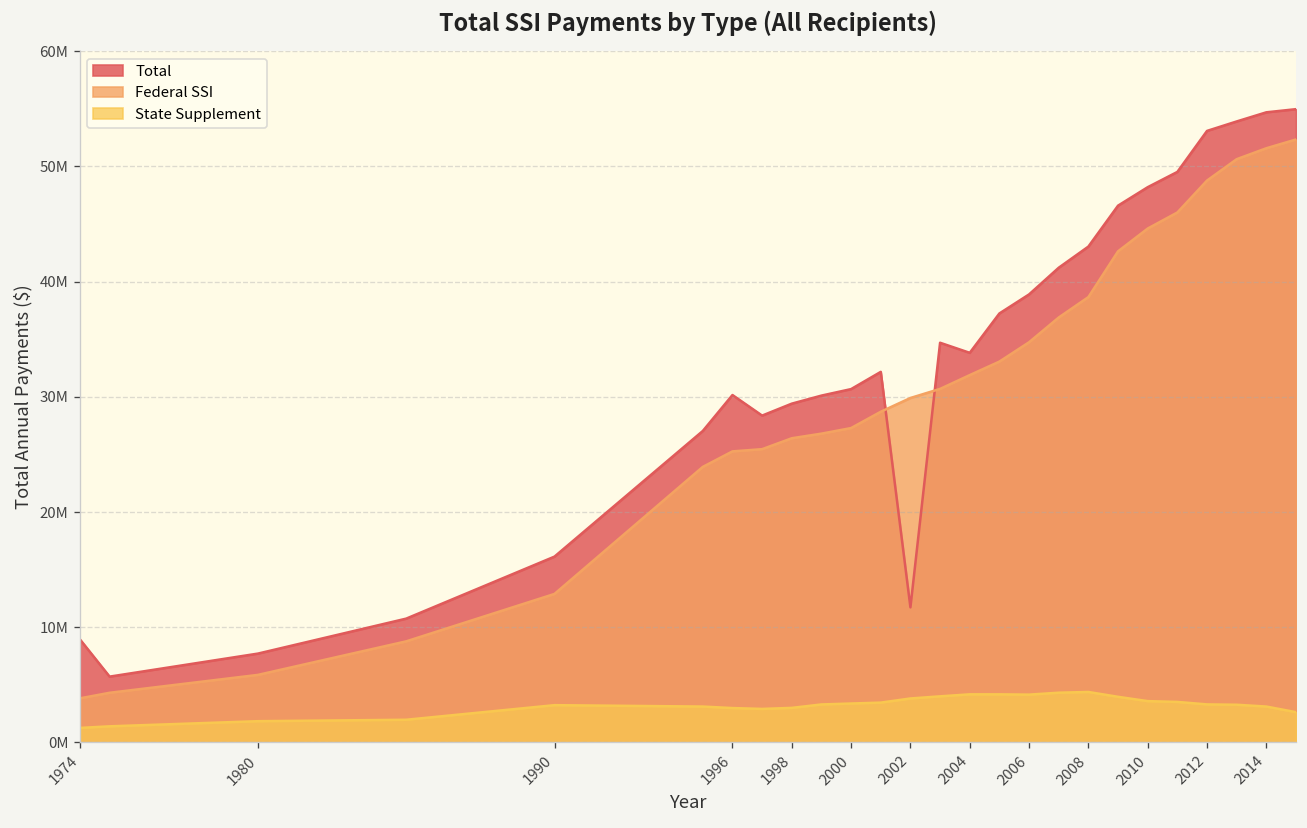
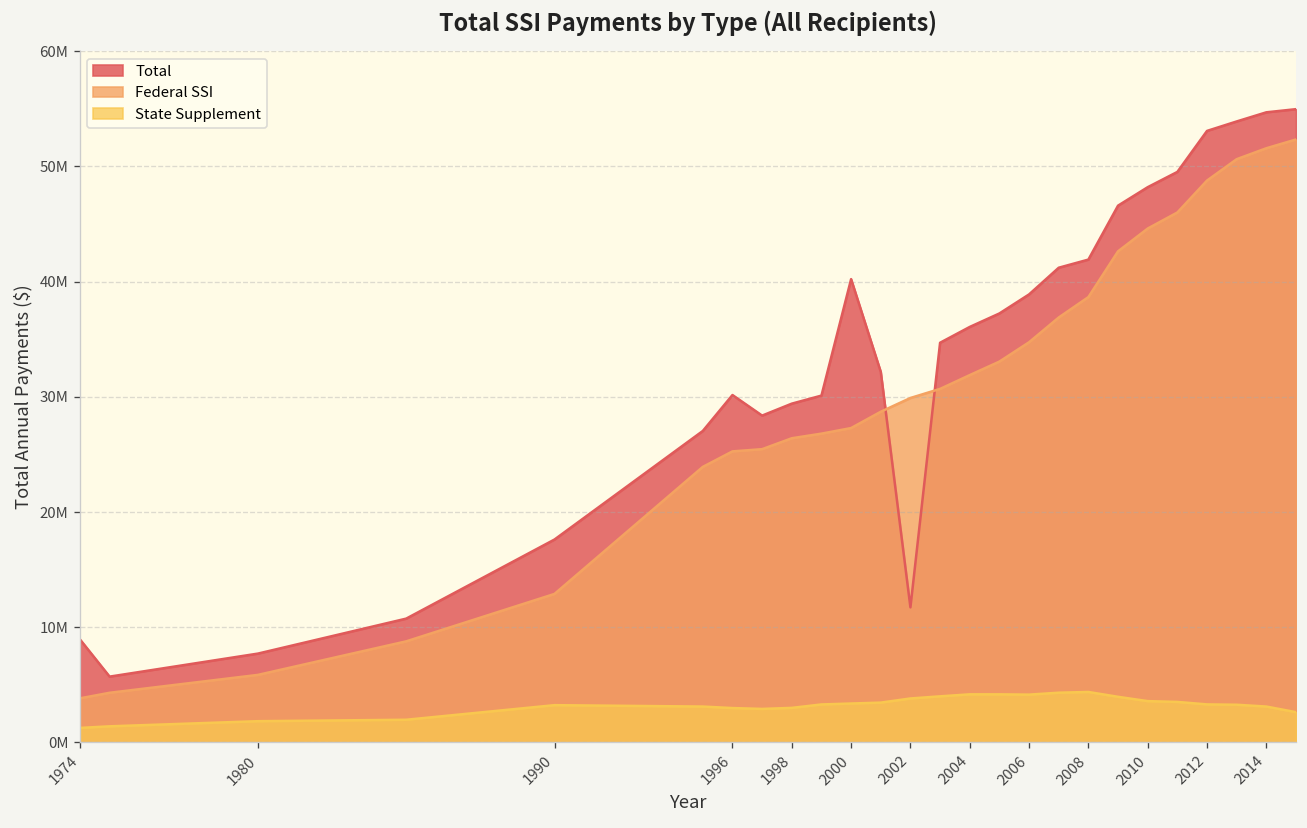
Total, 1990: 16000000 -> 18000000
Total, 2000: 31000000 -> 40000000
Total, 2004: 34000000 -> 36000000
Total, 2008: 43000000 -> 42000000
